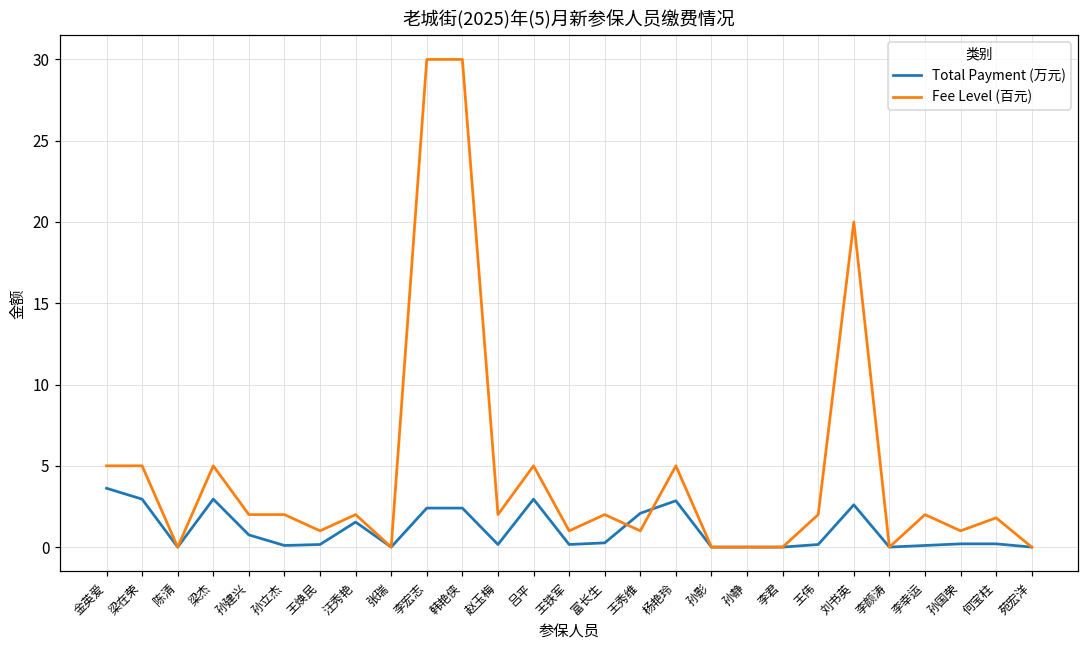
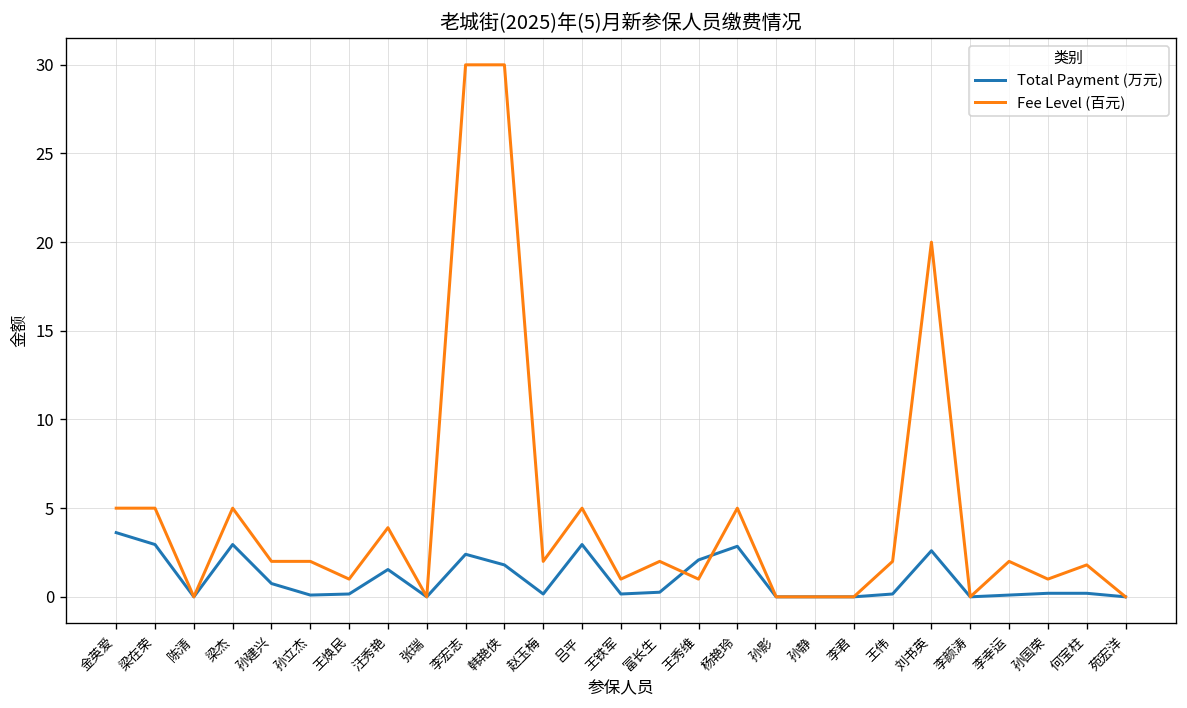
Fee Level (百元), 汪秀艳: 2.0 -> 3.9
Total Payment (万元), 韩艳侠: 2.4 -> 1.8
